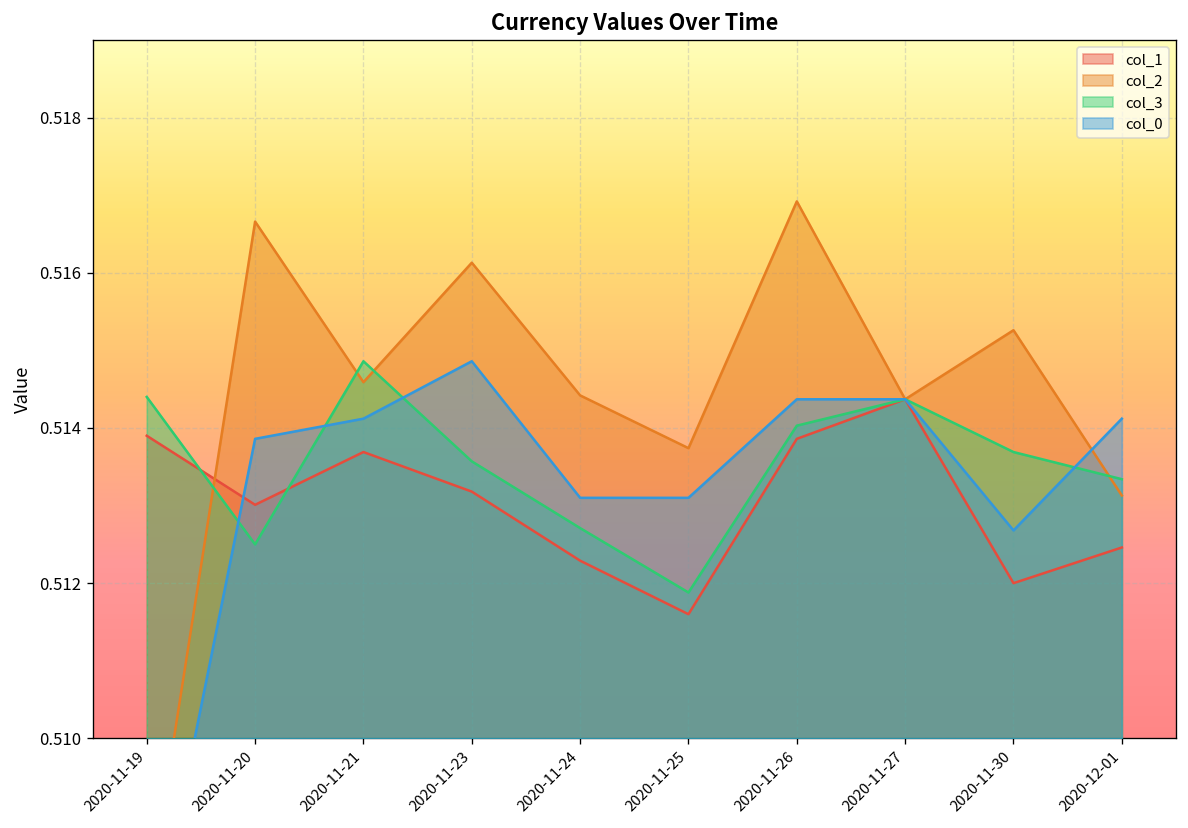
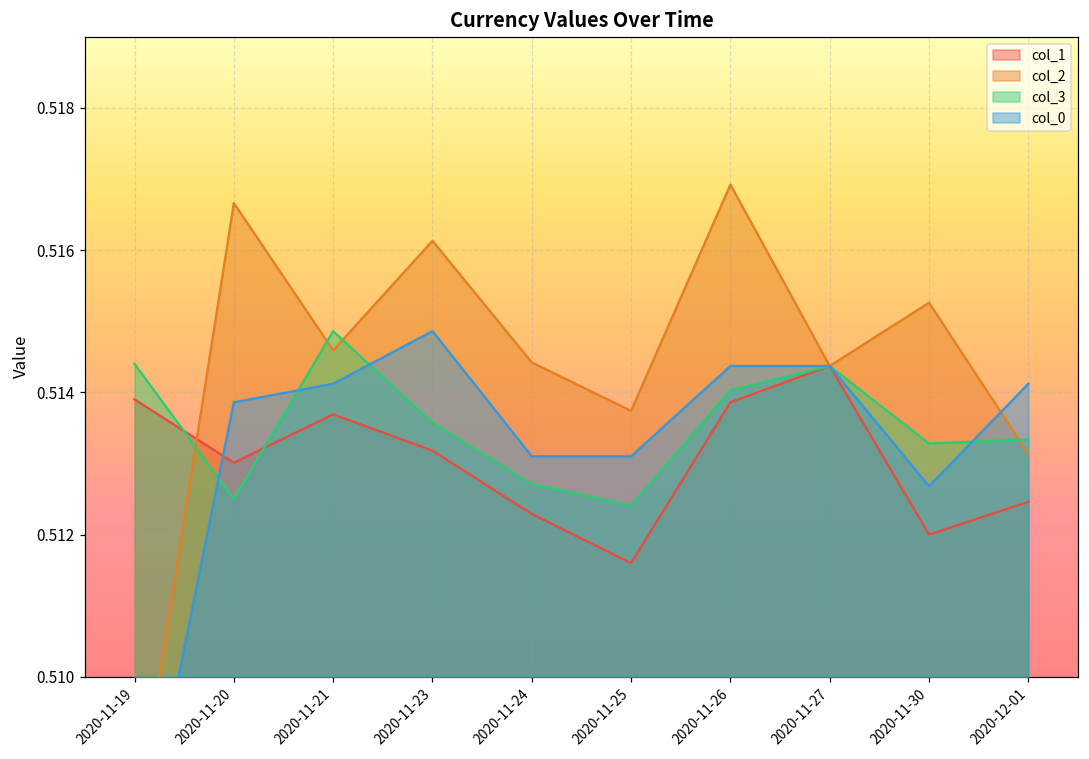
col_3, 2020-11-25: 0.5119 -> 0.5124
col_3, 2020-11-30: 0.5137 -> 0.5133
